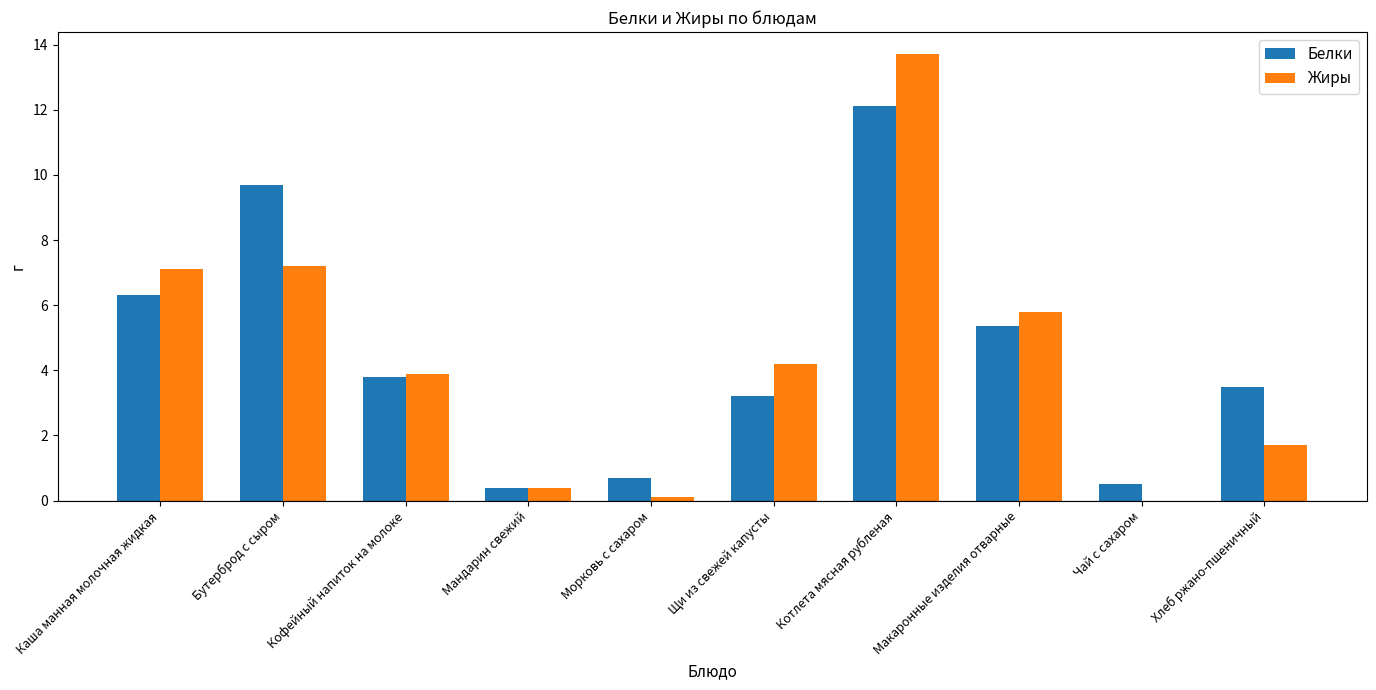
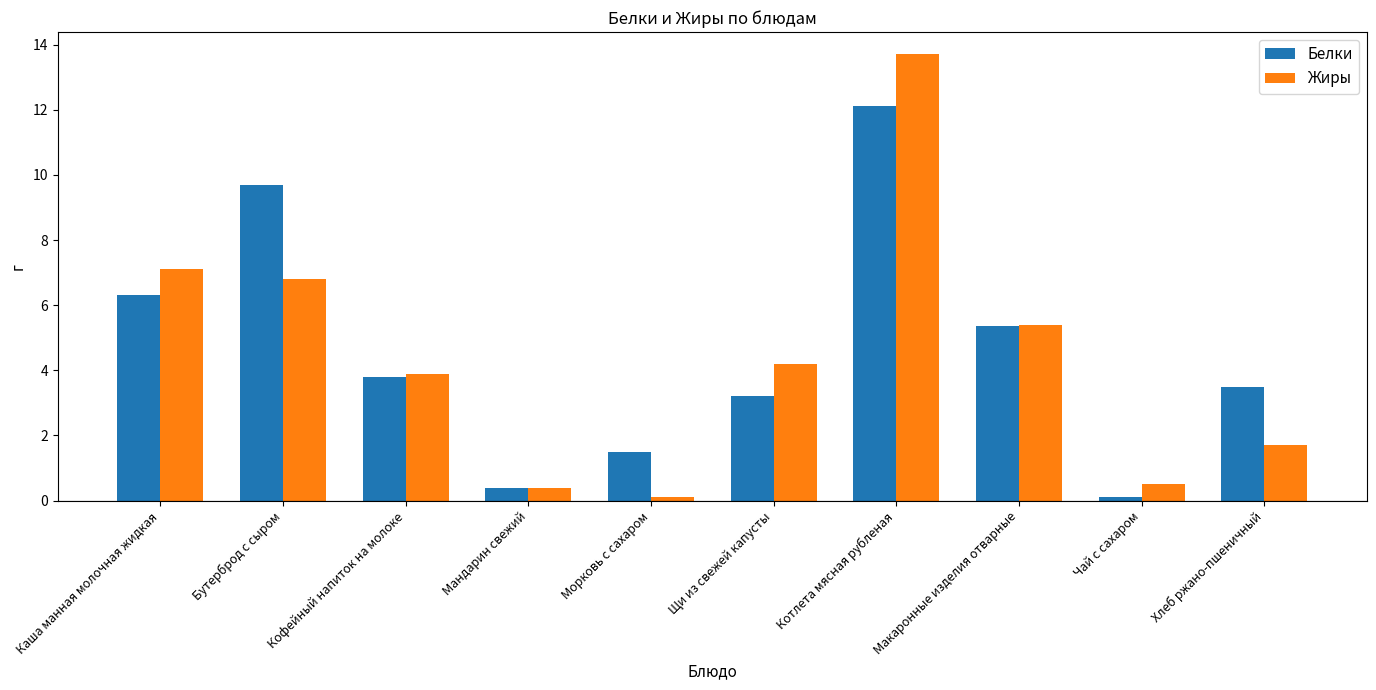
Жиры, Бутерброд с сыром: 7.2 -> 6.8
Белки, Морковь с сахаром: 0.7 -> 1.5
Жиры, Макаронные изделия отварные: 5.8 -> 5.4
Белки, Чай с сахаром: 0.5 -> 0.1
Жиры, Чай с сахаром: 0.0 -> 0.5
